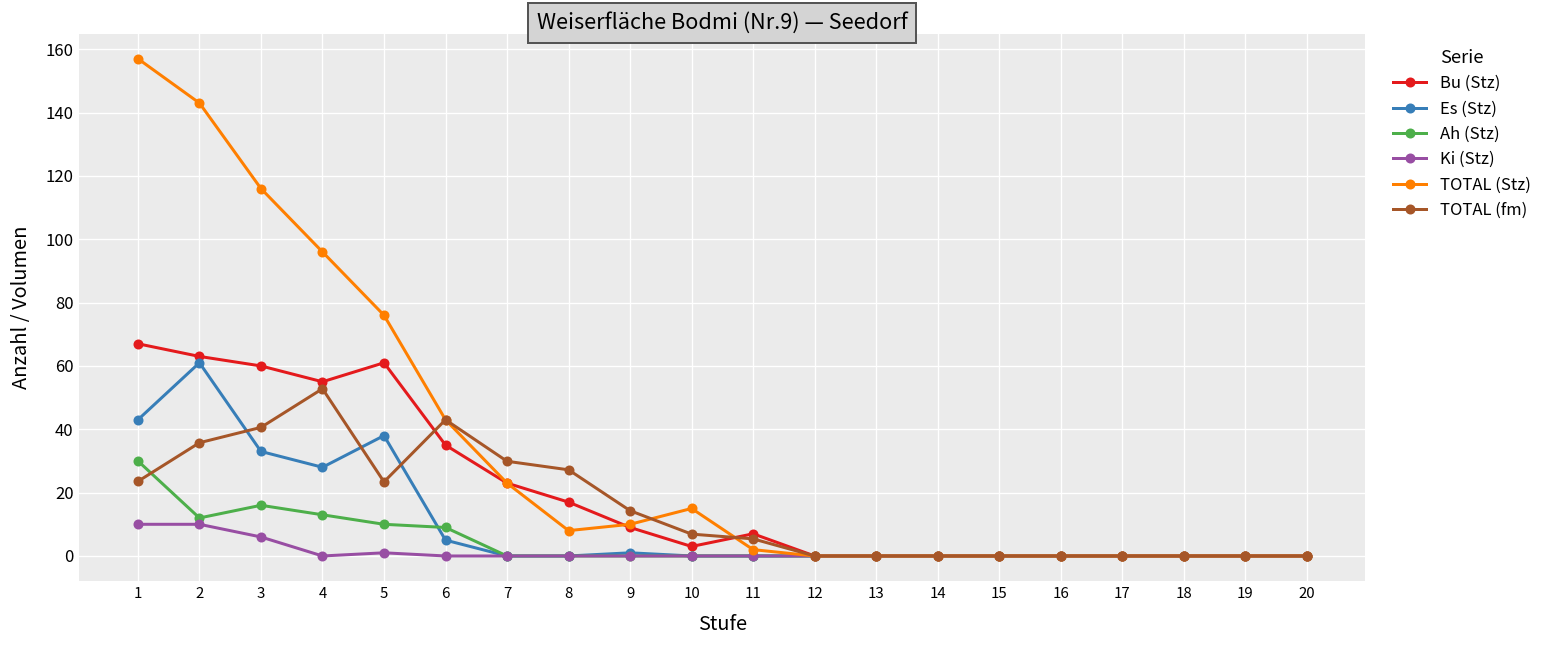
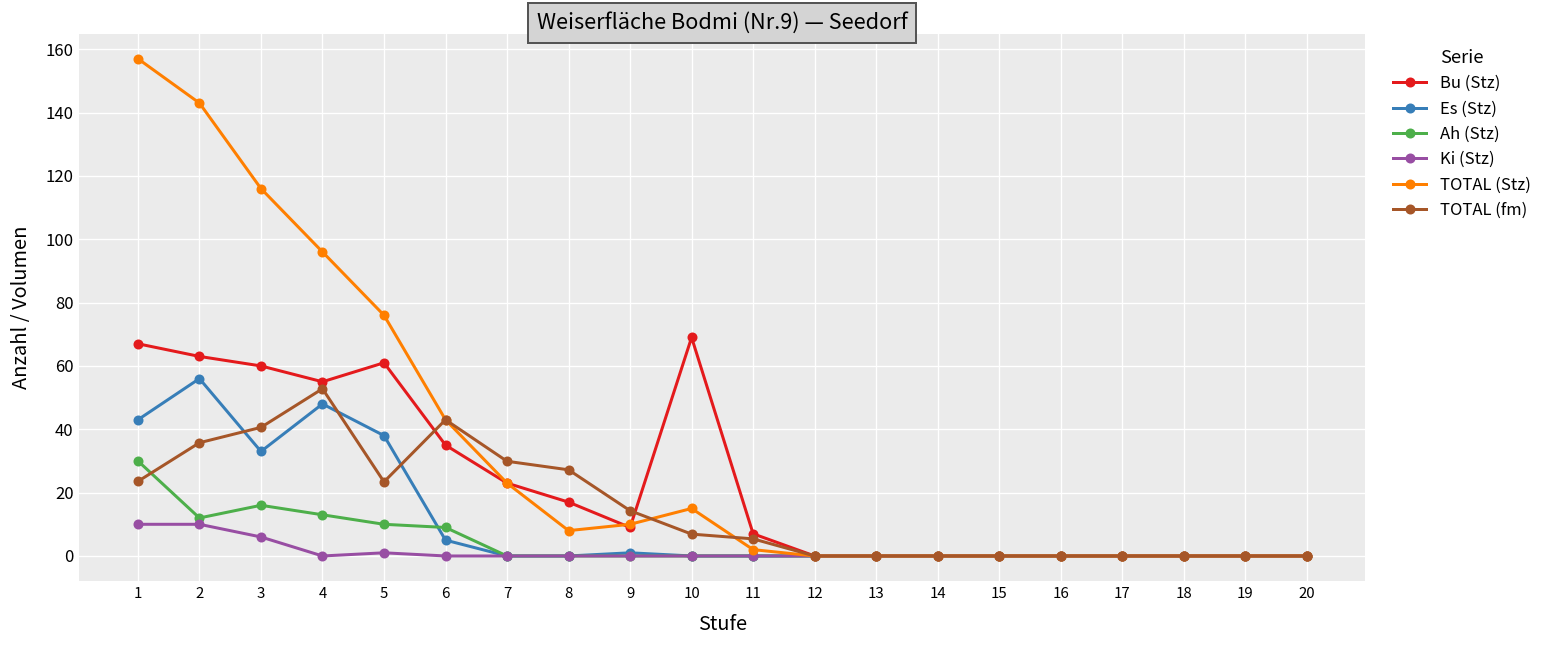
Es (Stz), 2: 61 -> 56
Es (Stz), 4: 28 -> 48
Bu (Stz), 10: 3 -> 69
